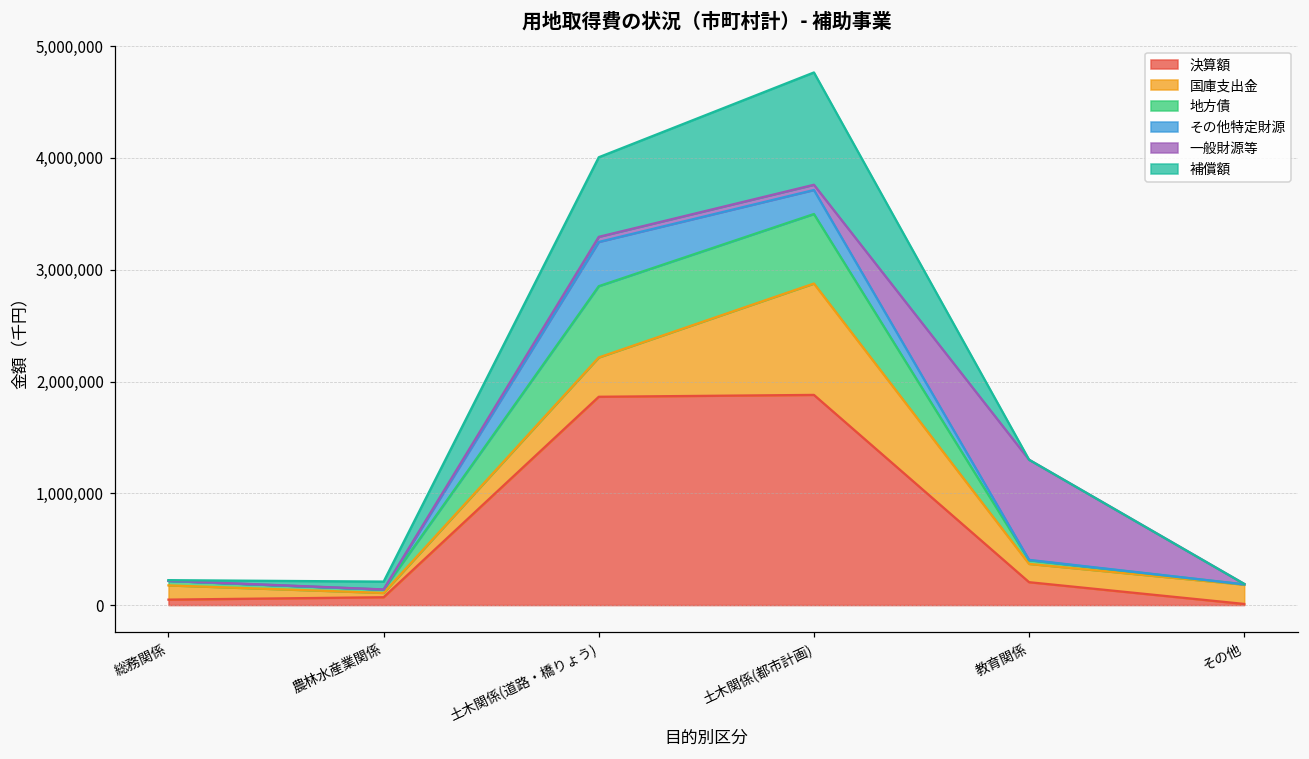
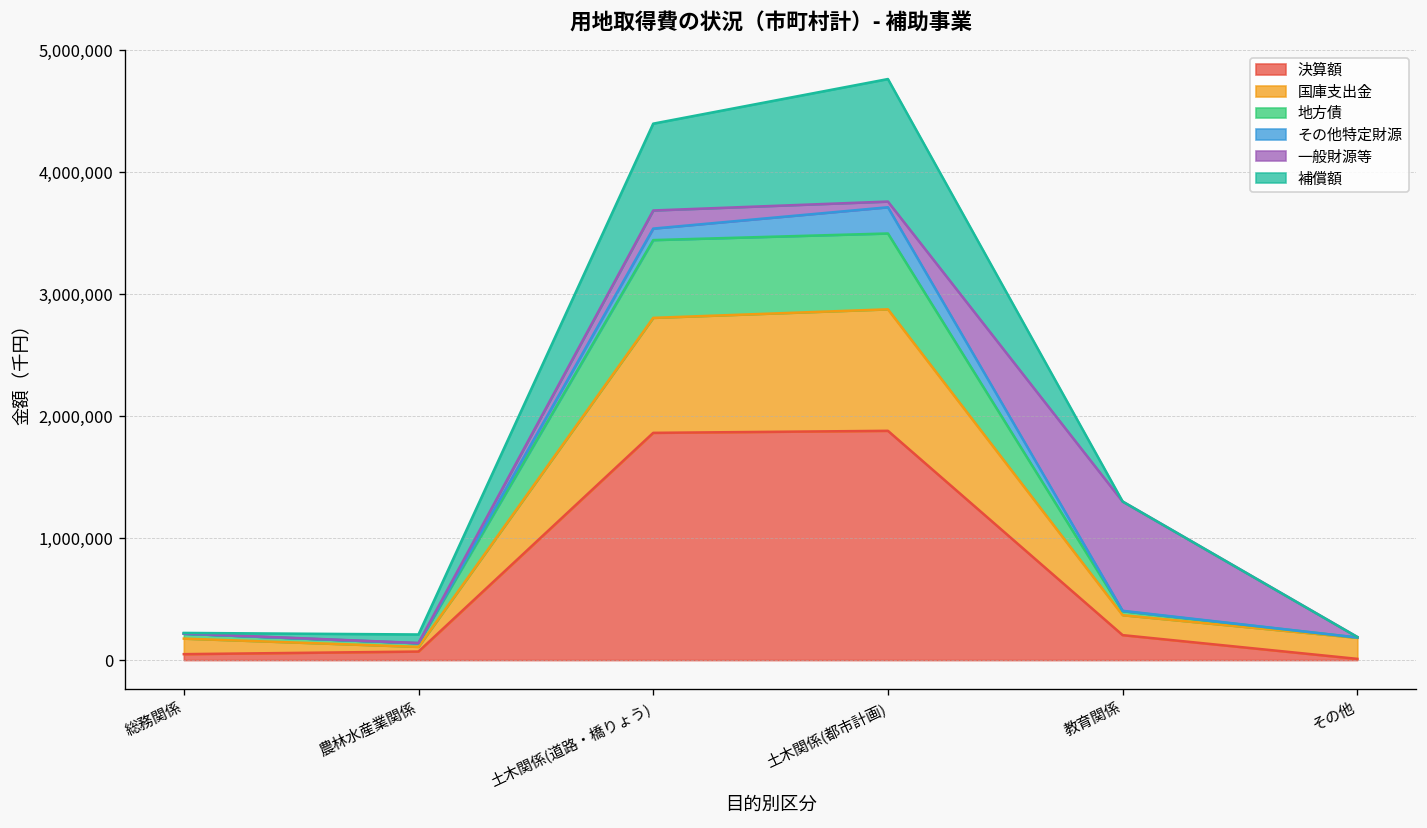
国庫支出金, 土木関係(道路・橋りょう): 350,000 -> 940,000
その他特定財源, 土木関係(道路・橋りょう): 400,000 -> 90,000
一般財源等, 土木関係(道路・橋りょう): 50,000 -> 150,000
